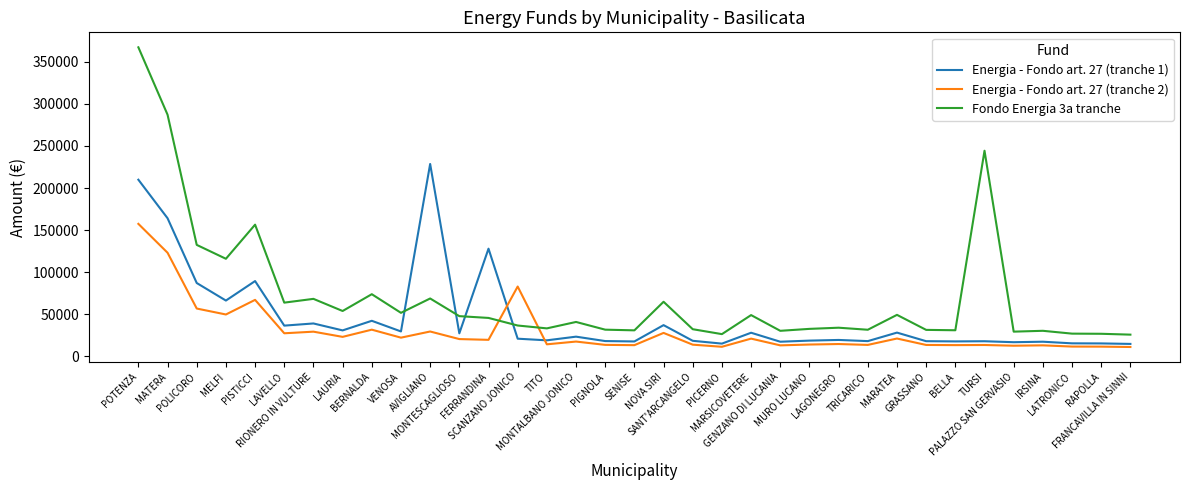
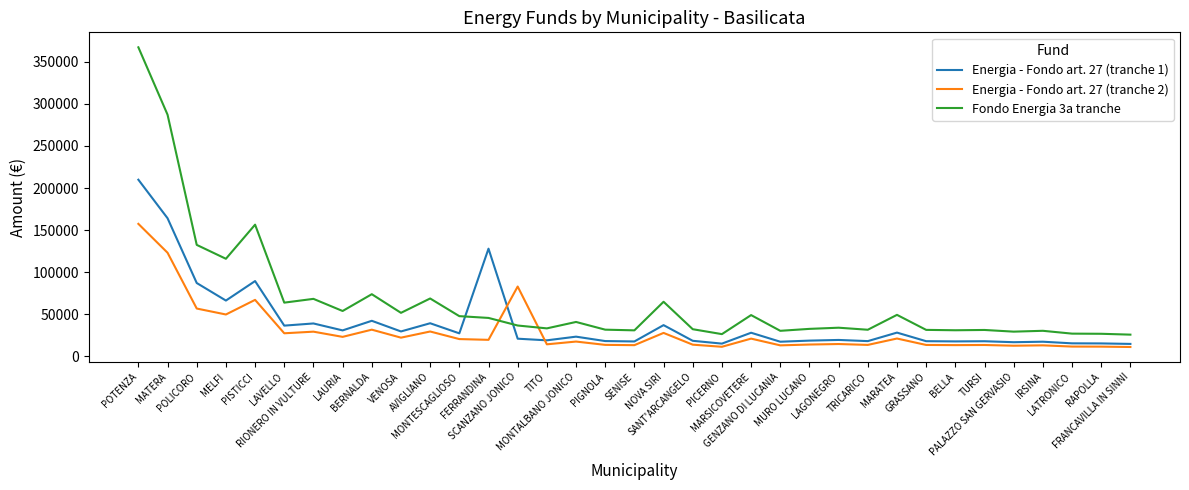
Energia - Fondo art. 27 (tranche 1), AVIGLIANO: 230000 -> 40000
Fondo Energia 3a tranche, TURSI: 240000 -> 30000
